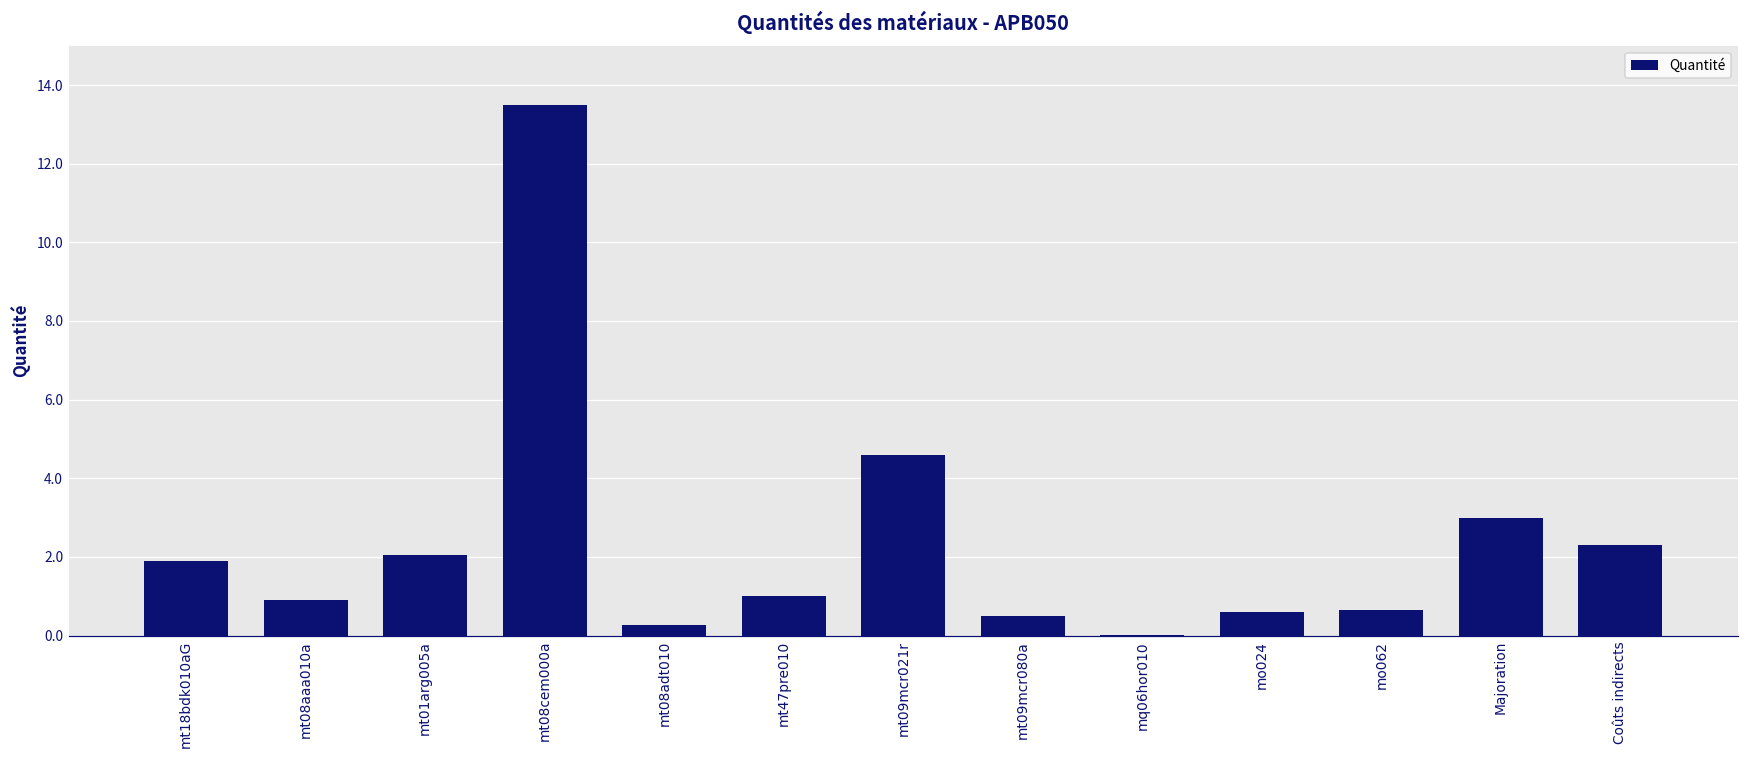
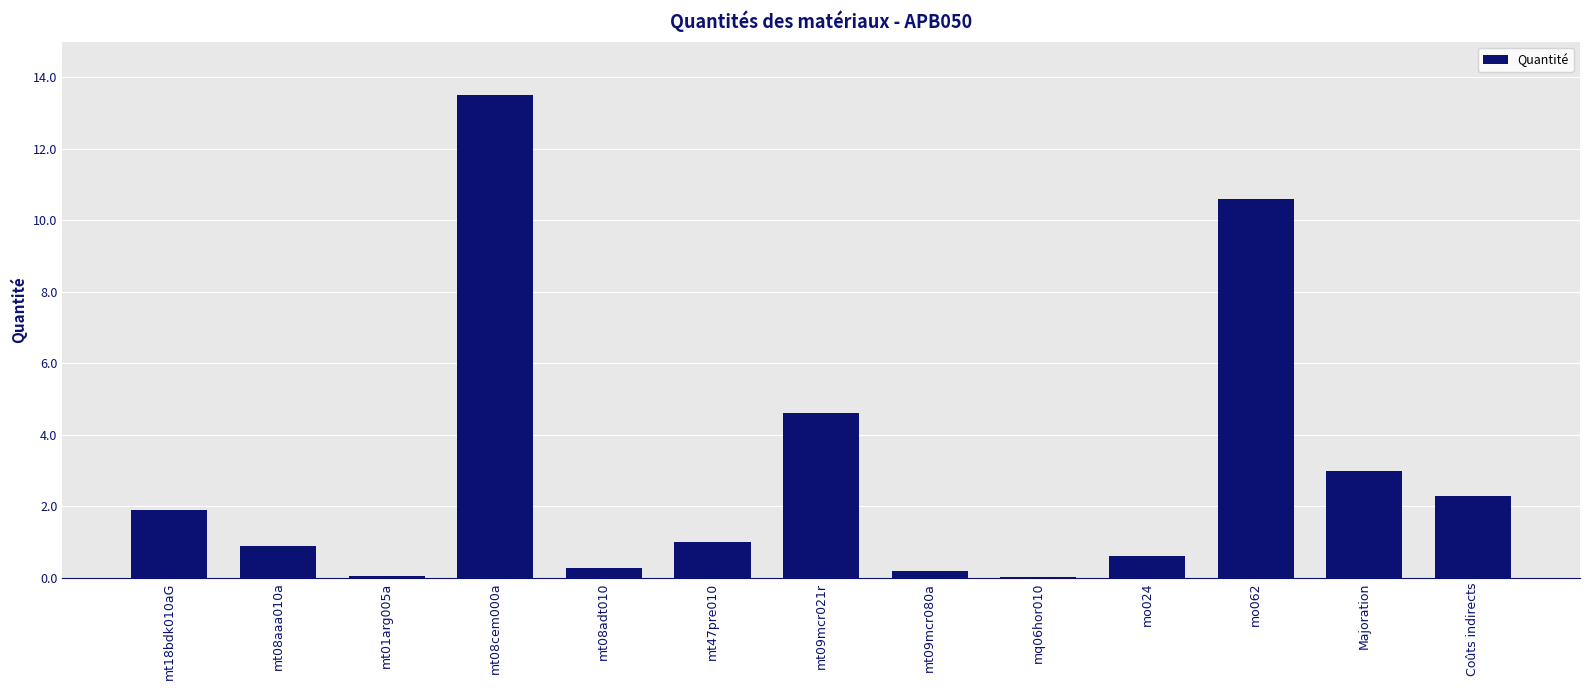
mt01arg005a: 2.0 -> 0.0
mt09mcr080a: 0.5 -> 0.2
mo062: 0.7 -> 10.6
